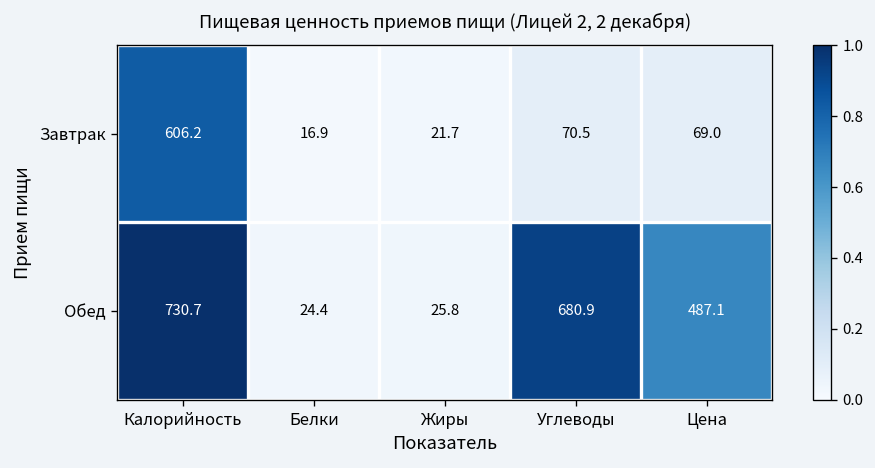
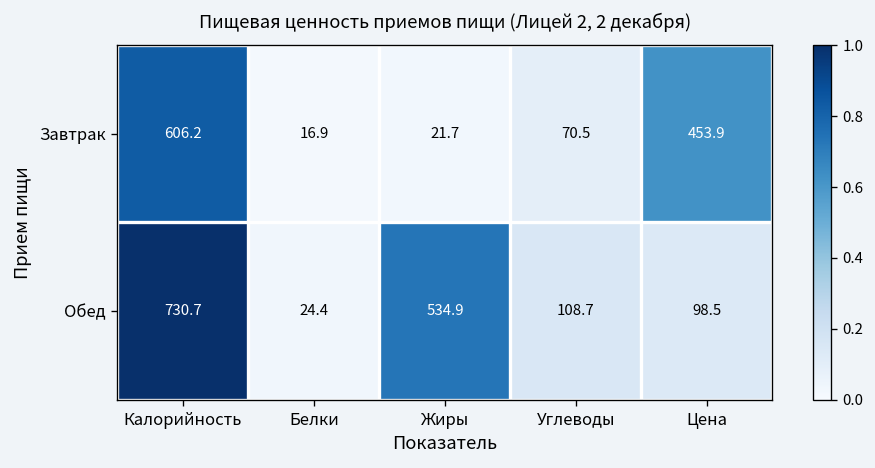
Завтрак, Цена: 69.0 -> 453.9
Обед, Жиры: 25.8 -> 534.9
Обед, Углеводы: 680.9 -> 108.7
Обед, Цена: 487.1 -> 98.5
